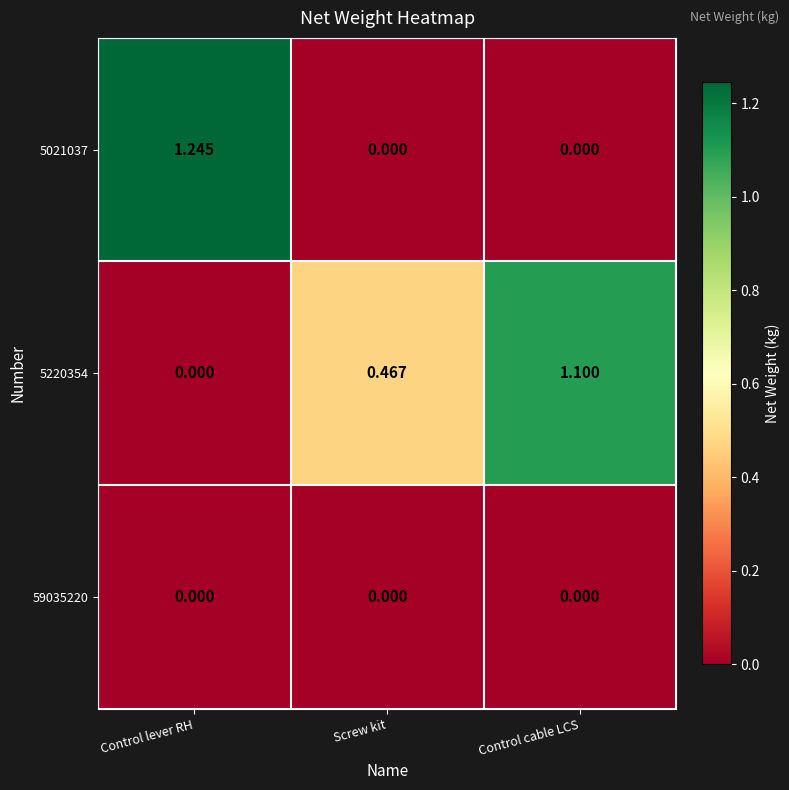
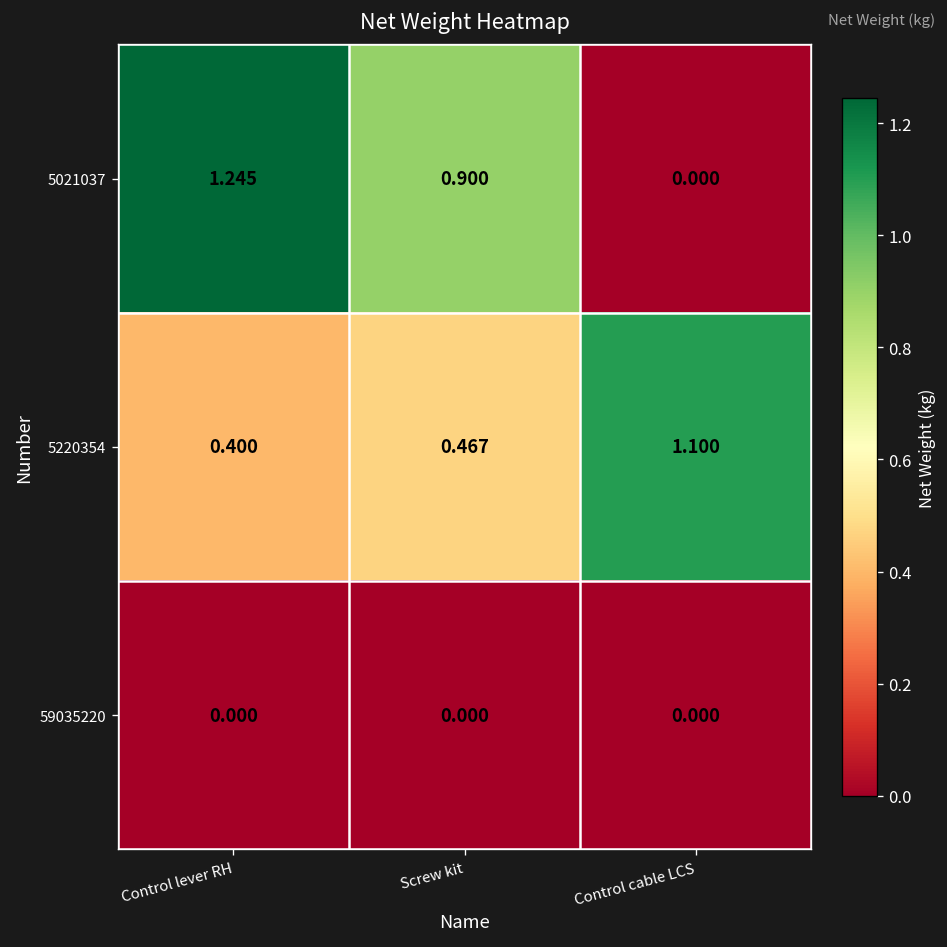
5021037, Screw kit: 0.000 -> 0.900
5220354, Control lever RH: 0.000 -> 0.400
